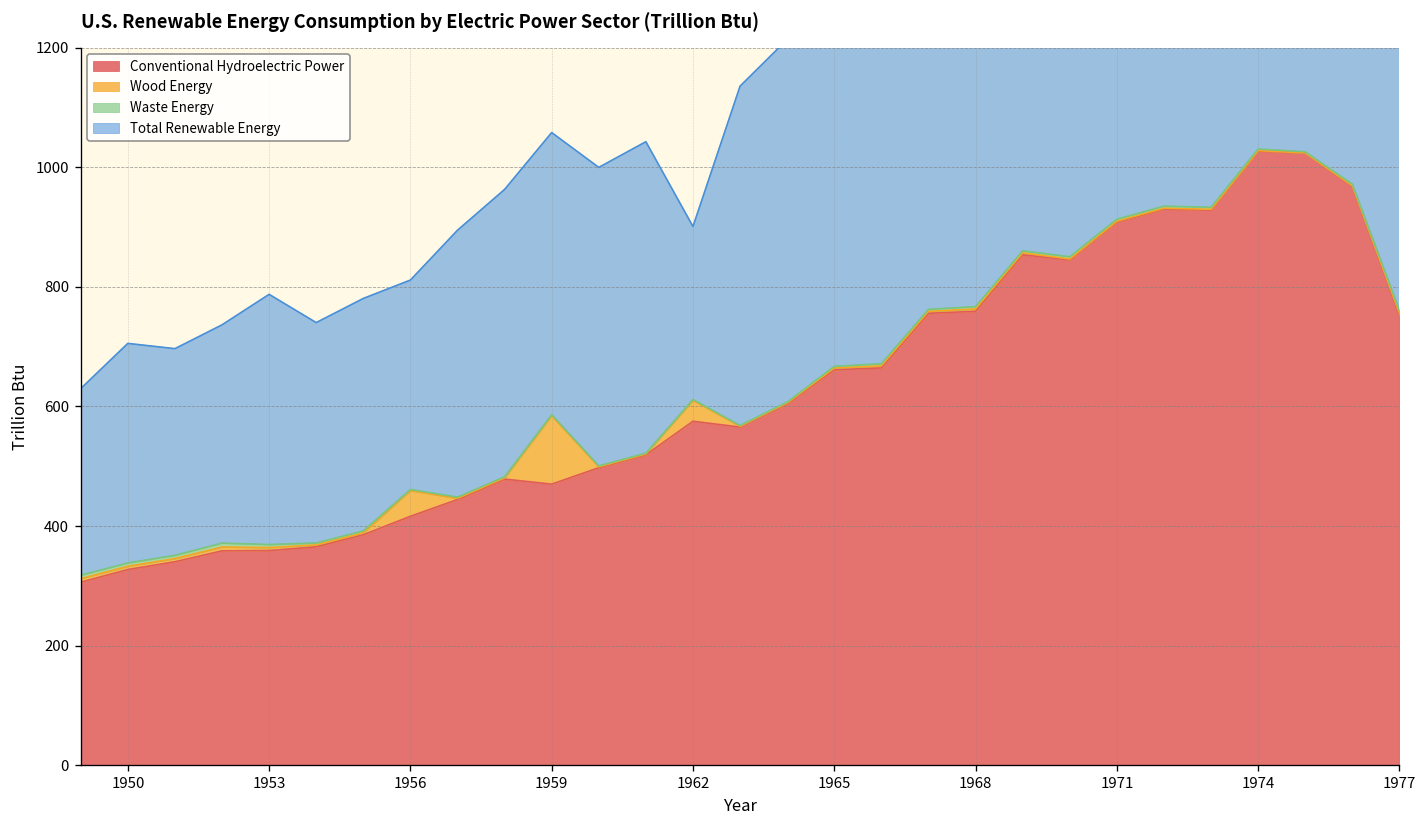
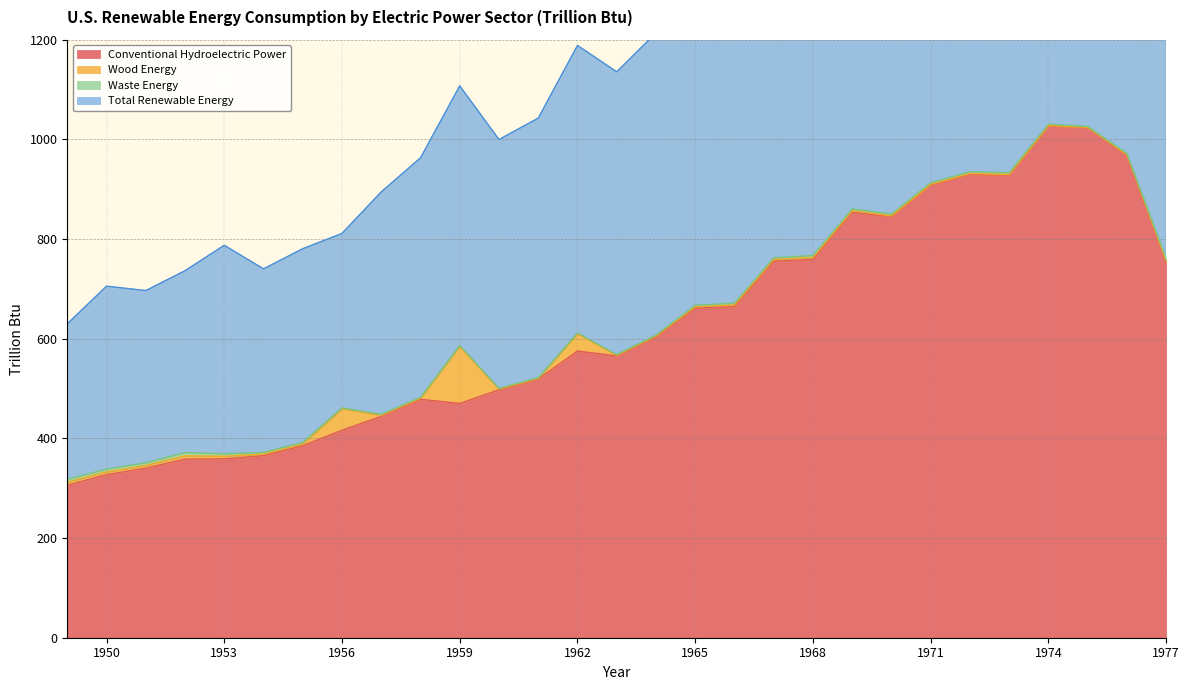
Total Renewable Energy, 1959: 470 -> 520
Total Renewable Energy, 1962: 290 -> 580
